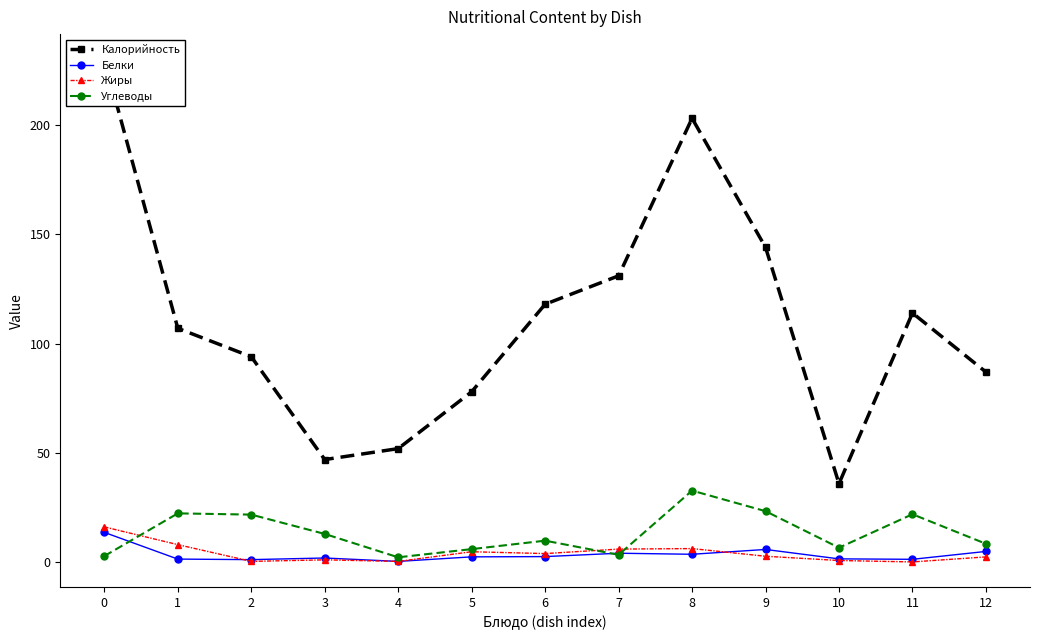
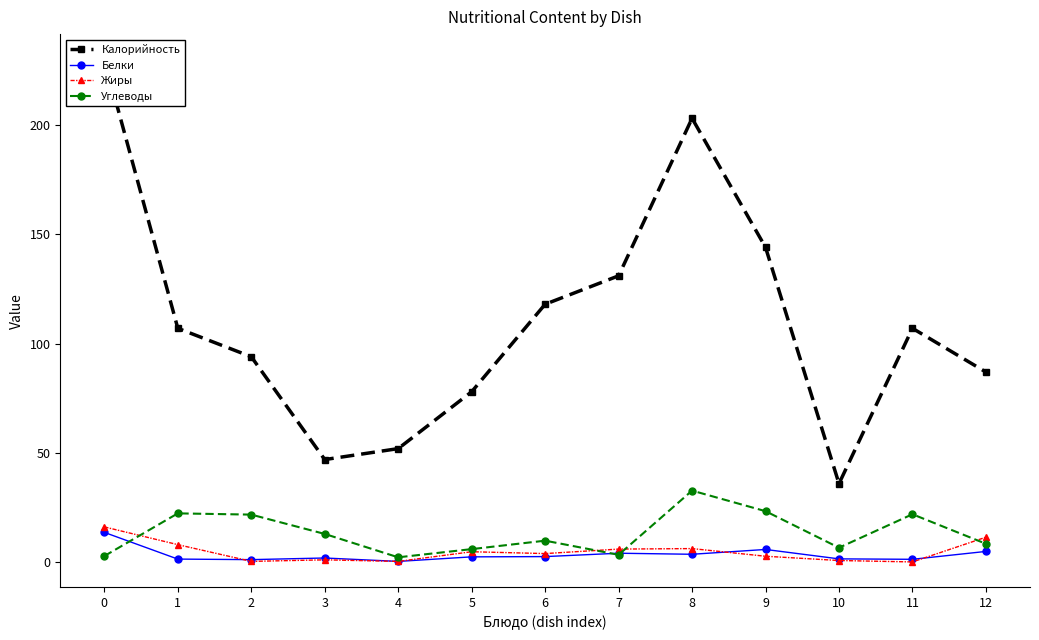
Калорийность, 11: 114 -> 107
Жиры, 12: 3 -> 12
